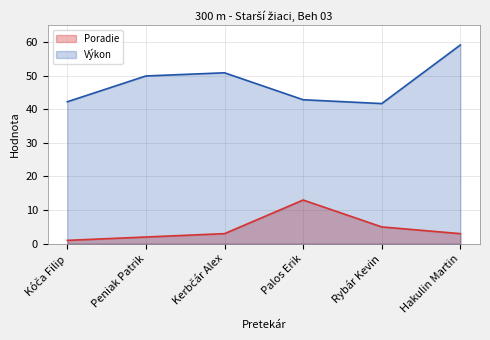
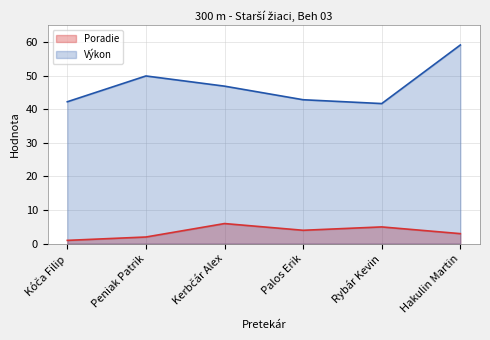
Poradie, Kerbčár Alex: 3 -> 6
Výkon, Kerbčár Alex: 51 -> 47
Poradie, Palos Erik: 13 -> 4
